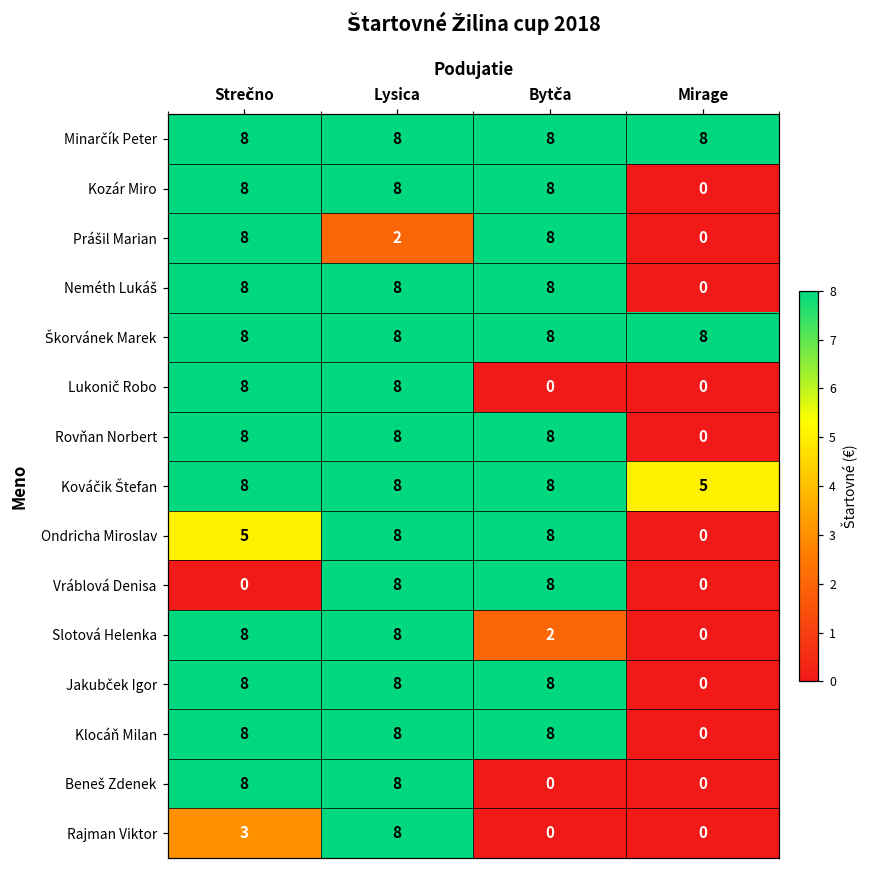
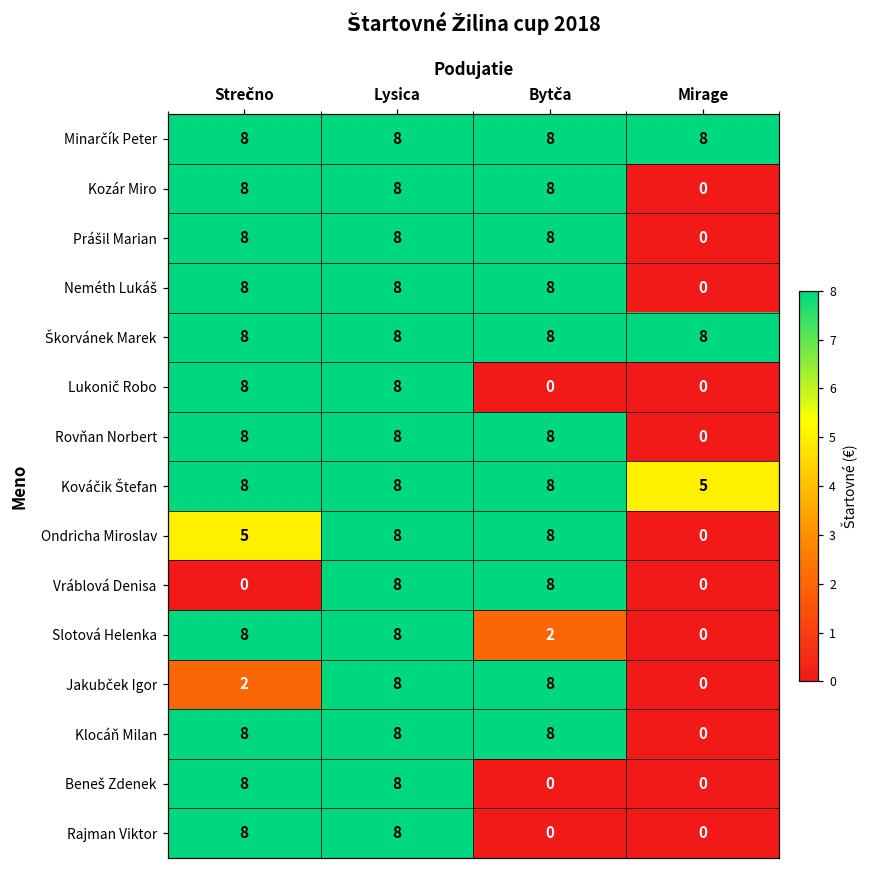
Prášil Marian, Lysica: 2 -> 8
Jakubček Igor, Strečno: 8 -> 2
Rajman Viktor, Strečno: 3 -> 8
